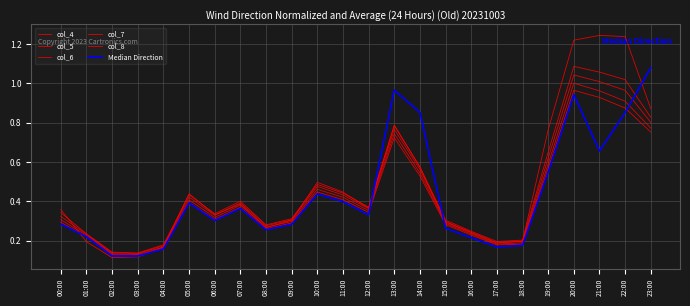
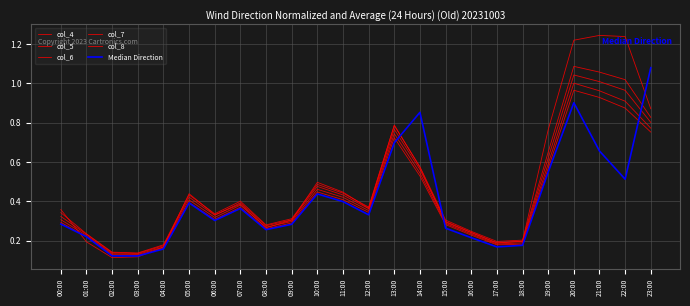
Median Direction, 13:00: 0.97 -> 0.70
Median Direction, 20:00: 0.94 -> 0.90
Median Direction, 22:00: 0.85 -> 0.51
